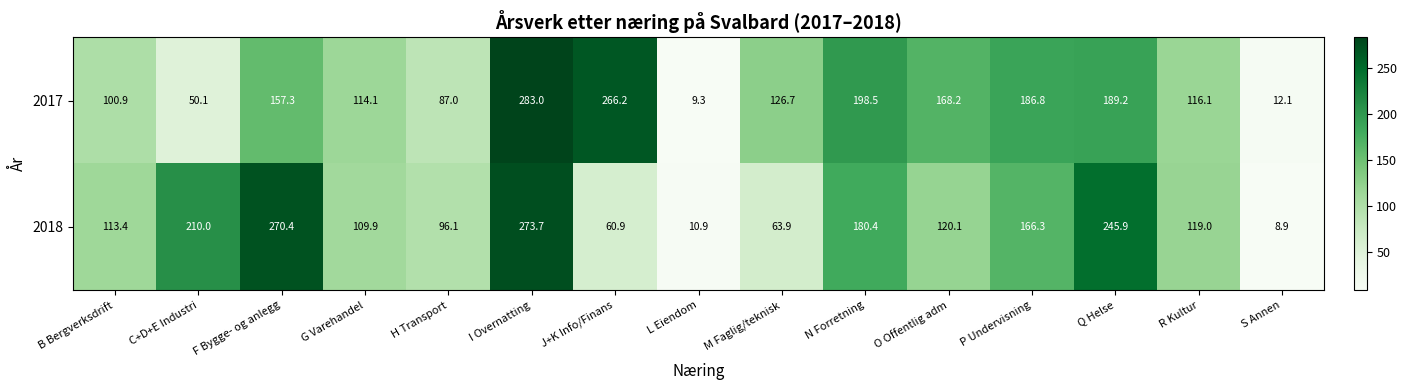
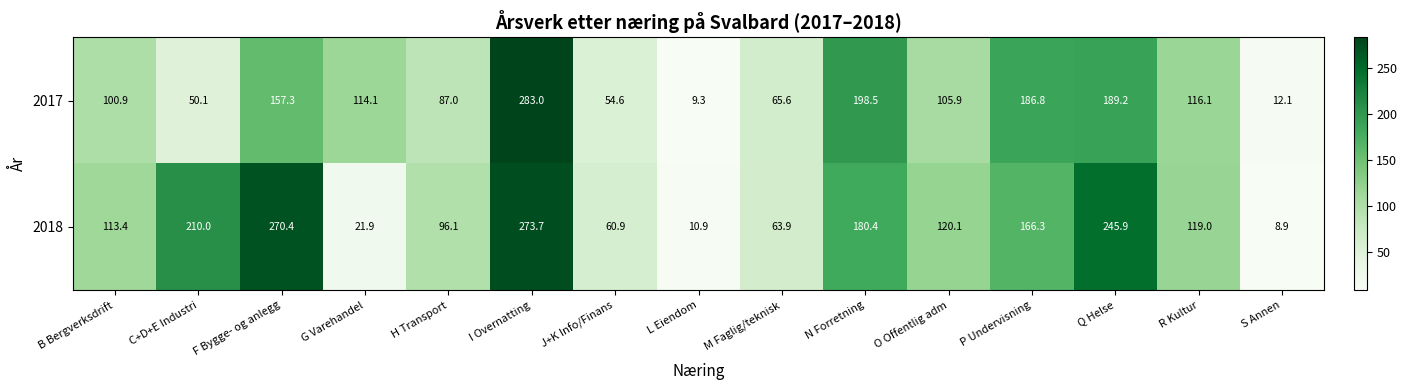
2017, J+K Info/Finans: 266.2 -> 54.6
2017, M Faglig/teknisk: 126.7 -> 65.6
2017, O Offentlig adm: 168.2 -> 105.9
2018, G Varehandel: 109.9 -> 21.9
